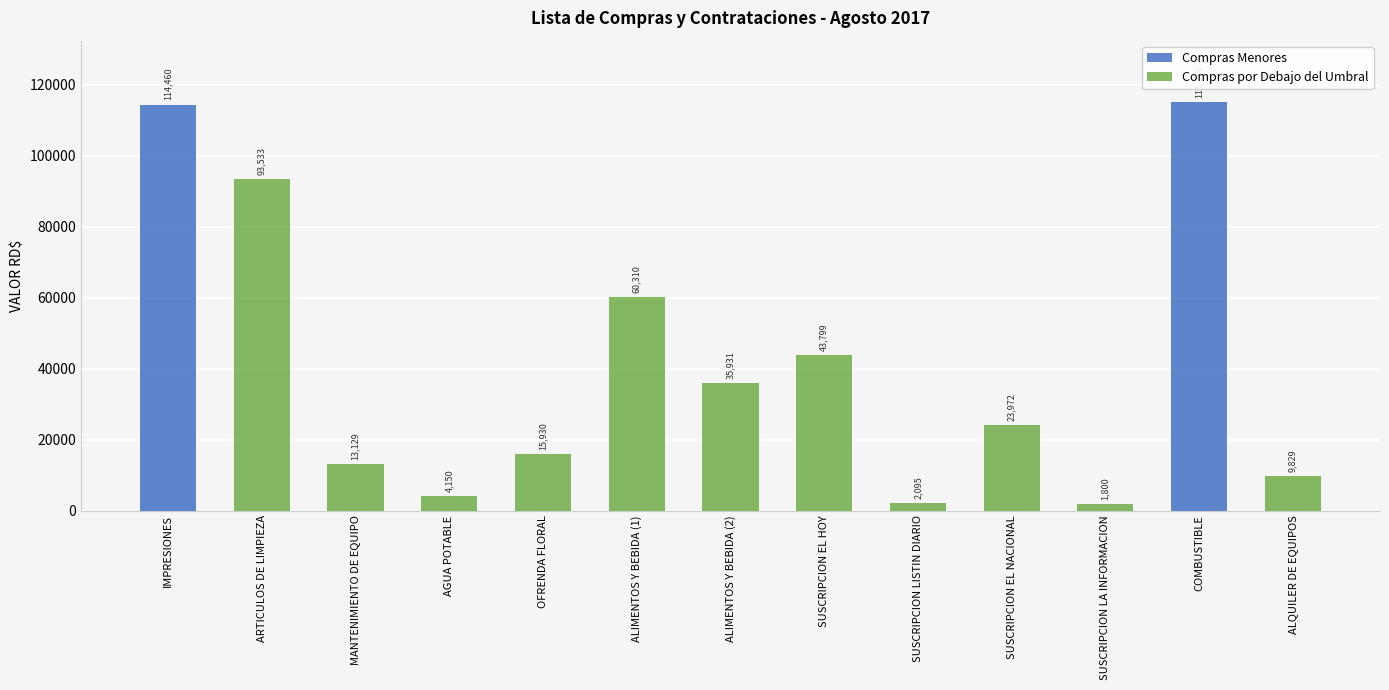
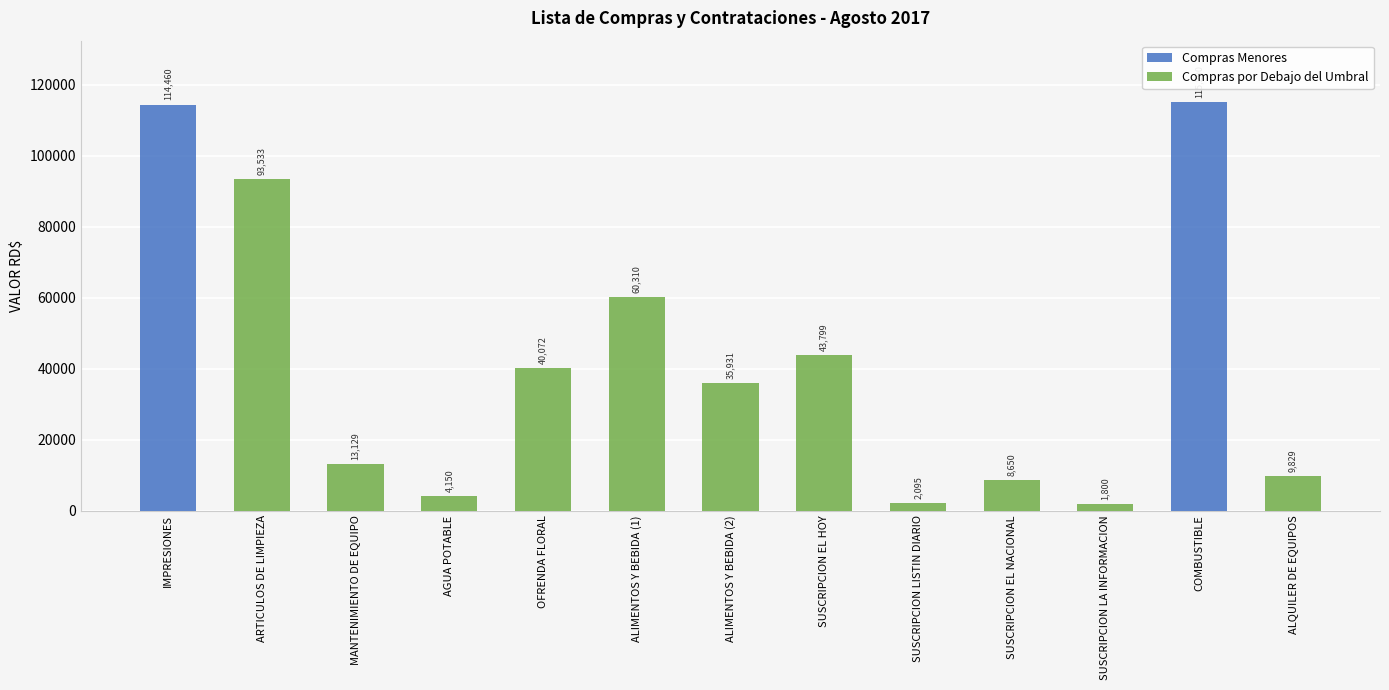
Compras por Debajo del Umbral, OFRENDA FLORAL: 15,930 -> 40,072
Compras por Debajo del Umbral, SUSCRIPCION EL NACIONAL: 23,972 -> 8,650
